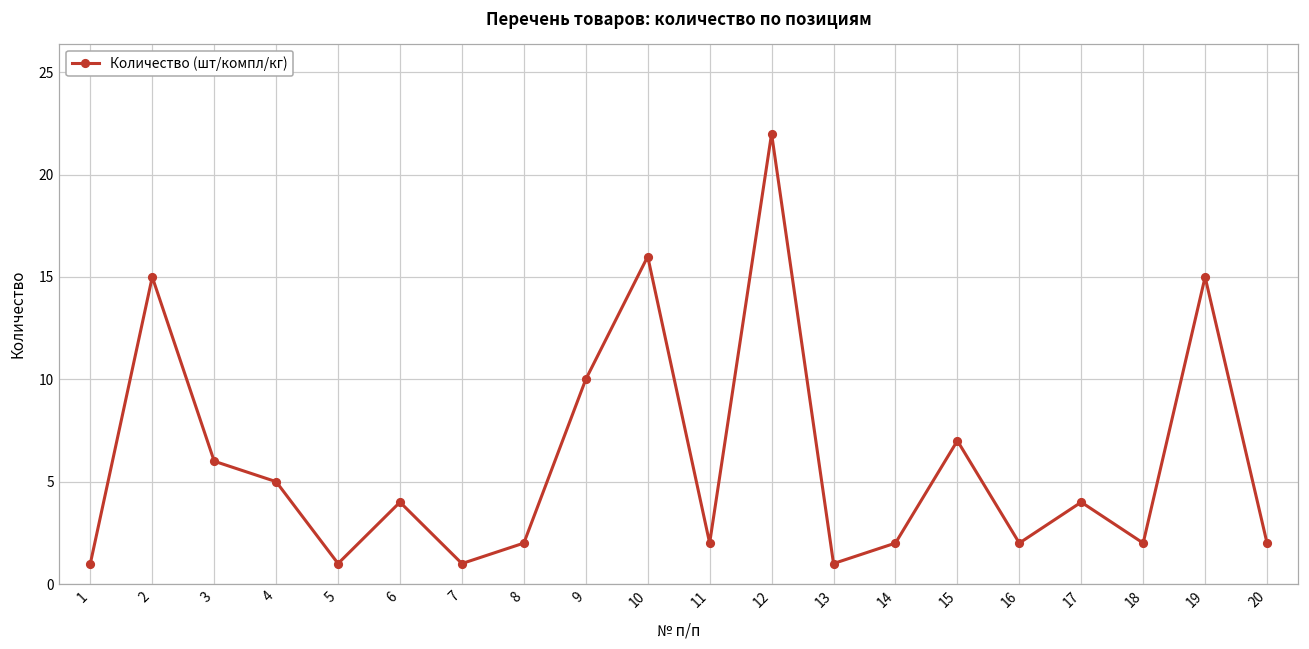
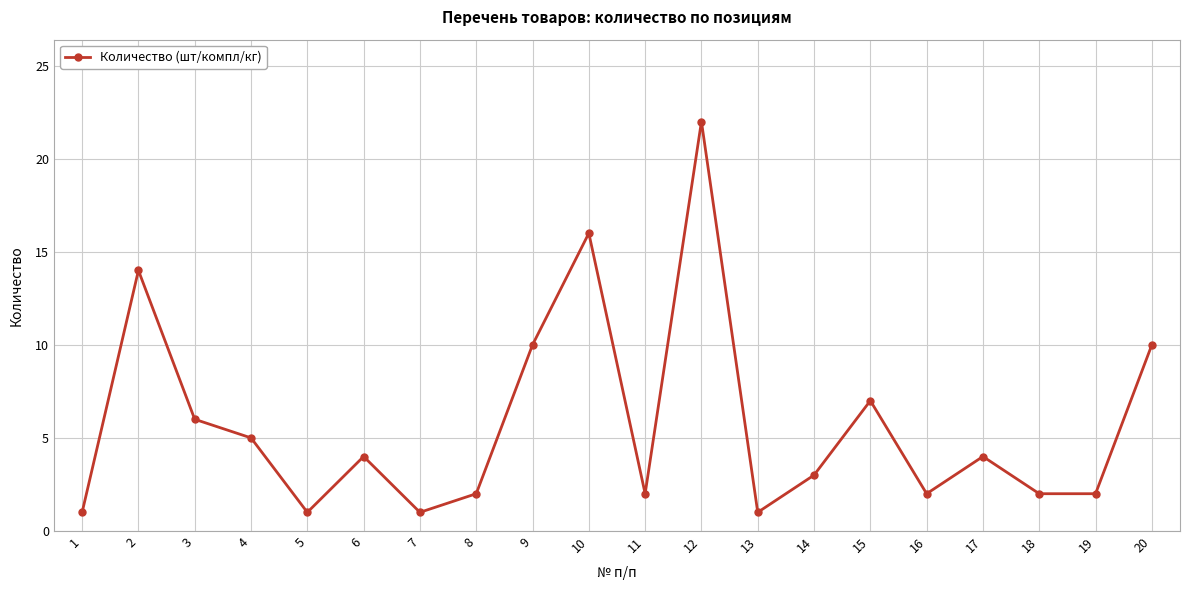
2: 15 -> 14
14: 2 -> 3
19: 15 -> 2
20: 2 -> 10
